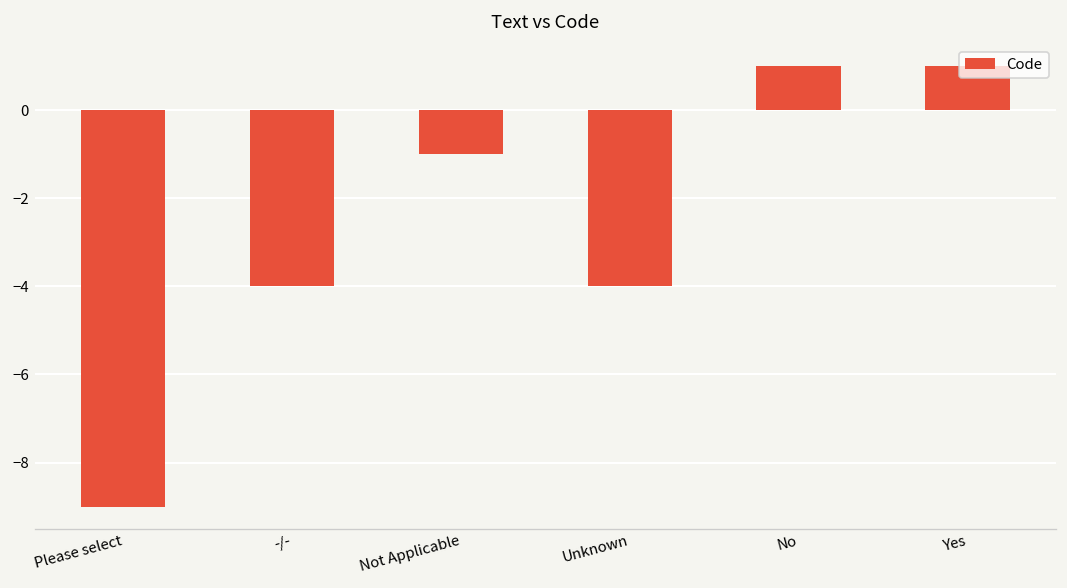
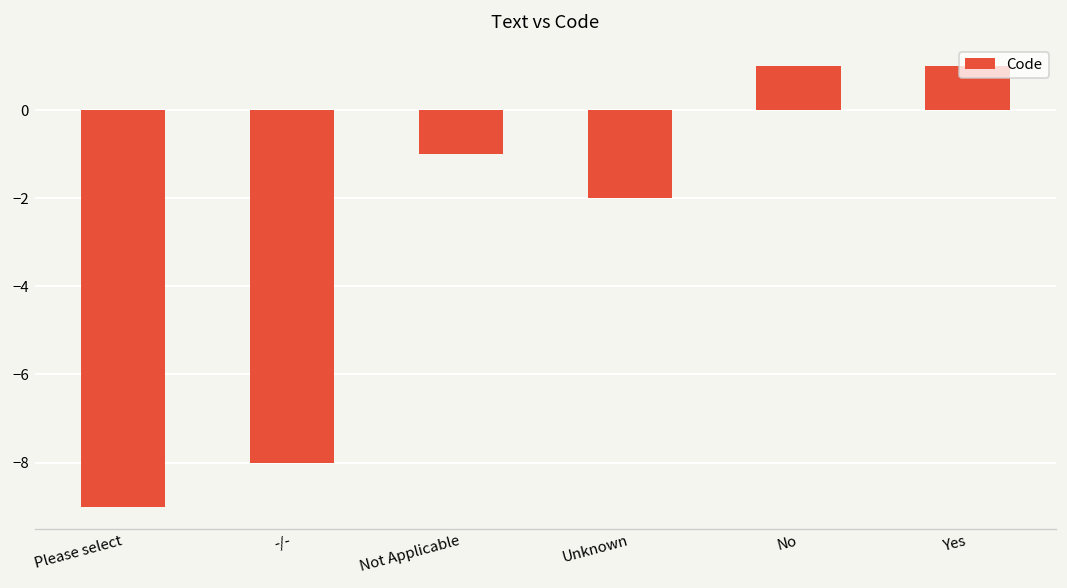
-/-: -4 -> -8
Unknown: -4 -> -2
